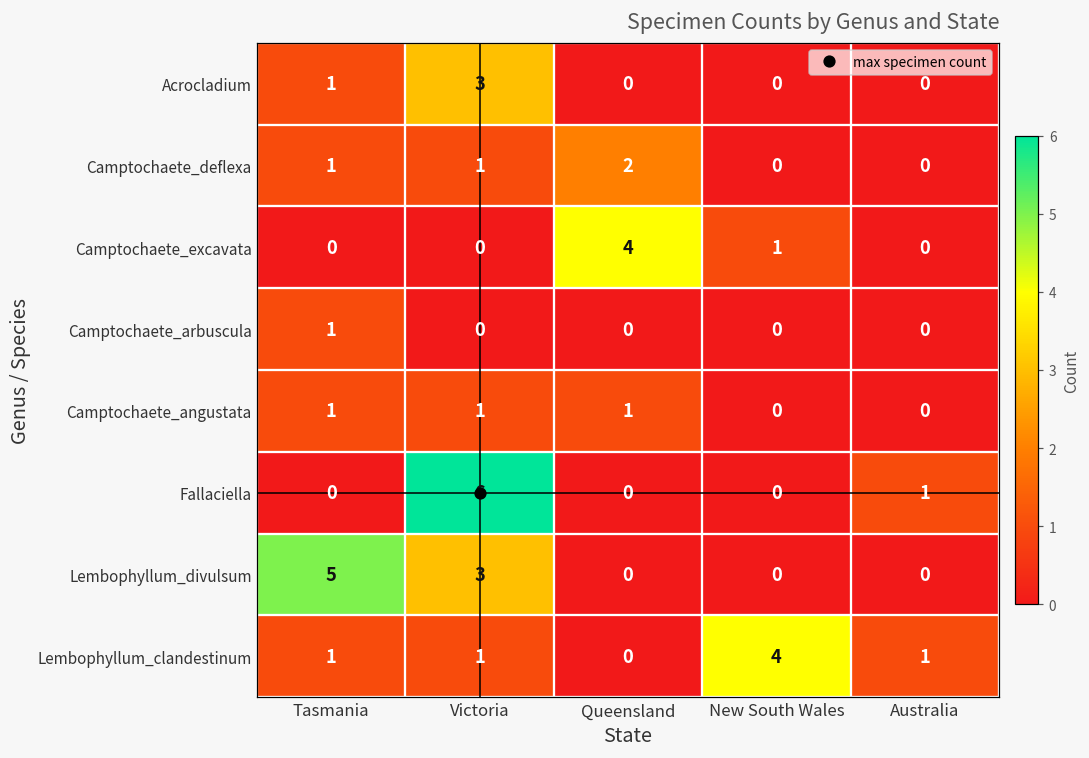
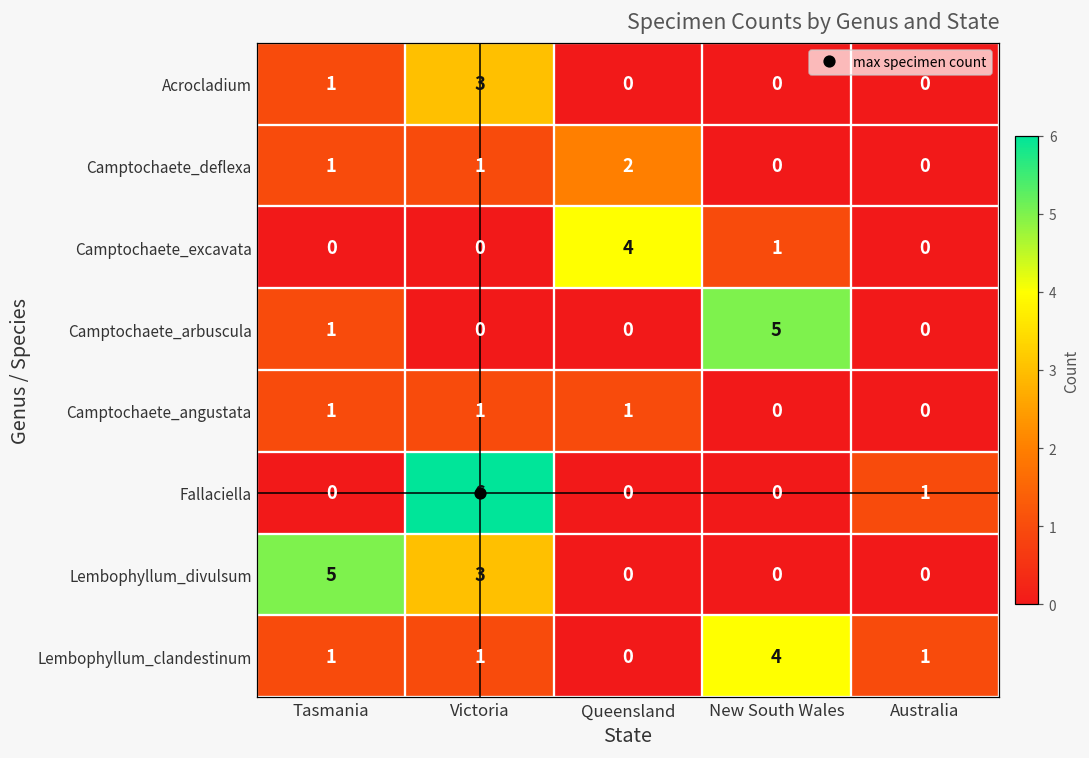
Camptochaete_arbuscula, New South Wales: 0 -> 5
